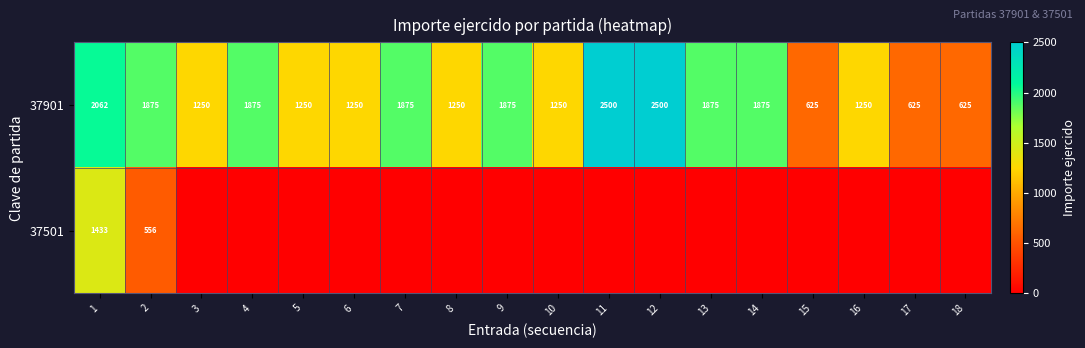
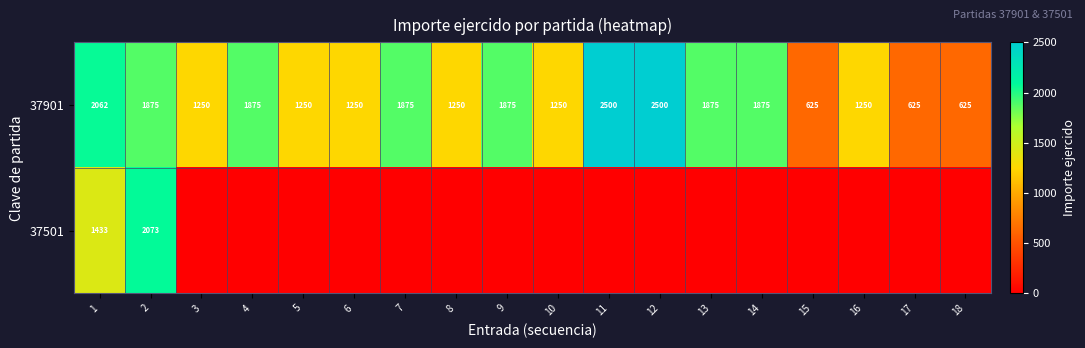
37501, 2: 556 -> 2073
